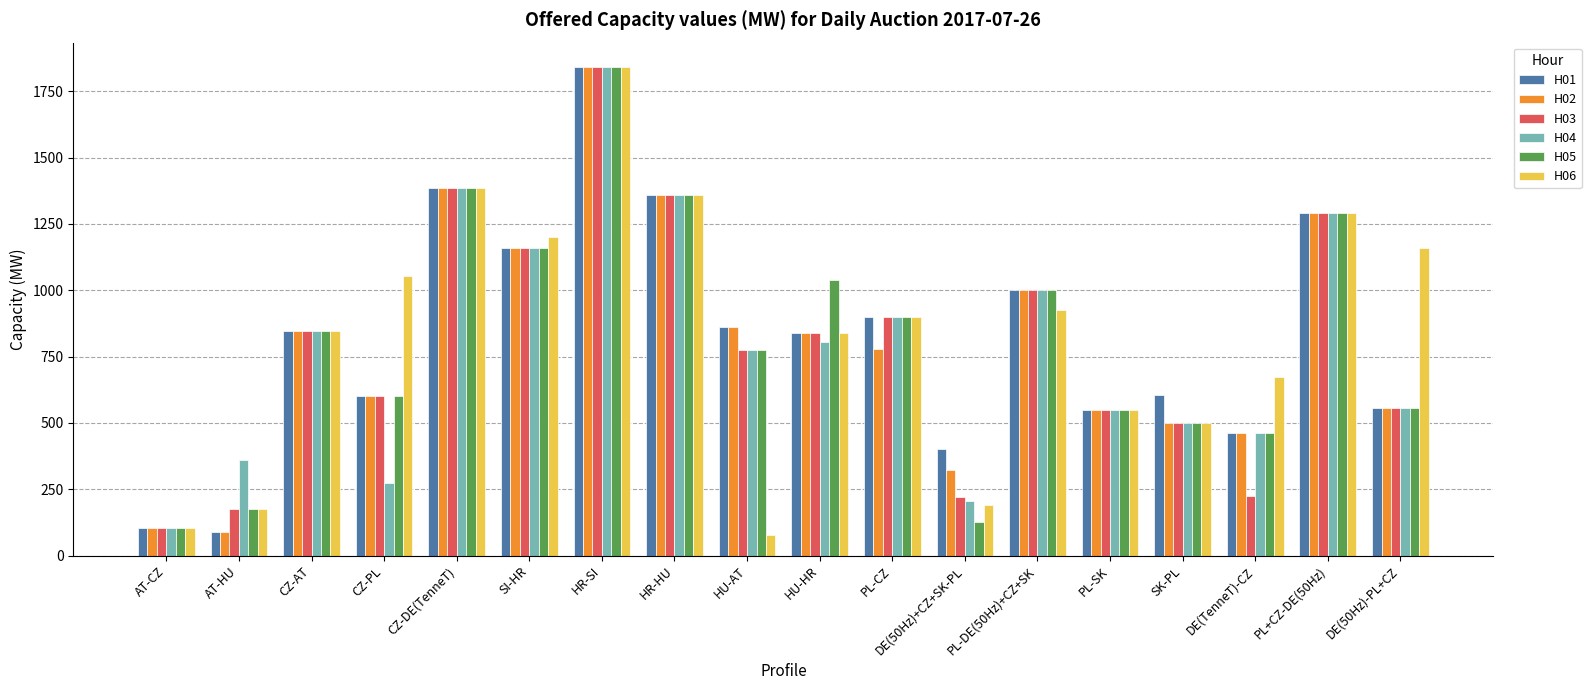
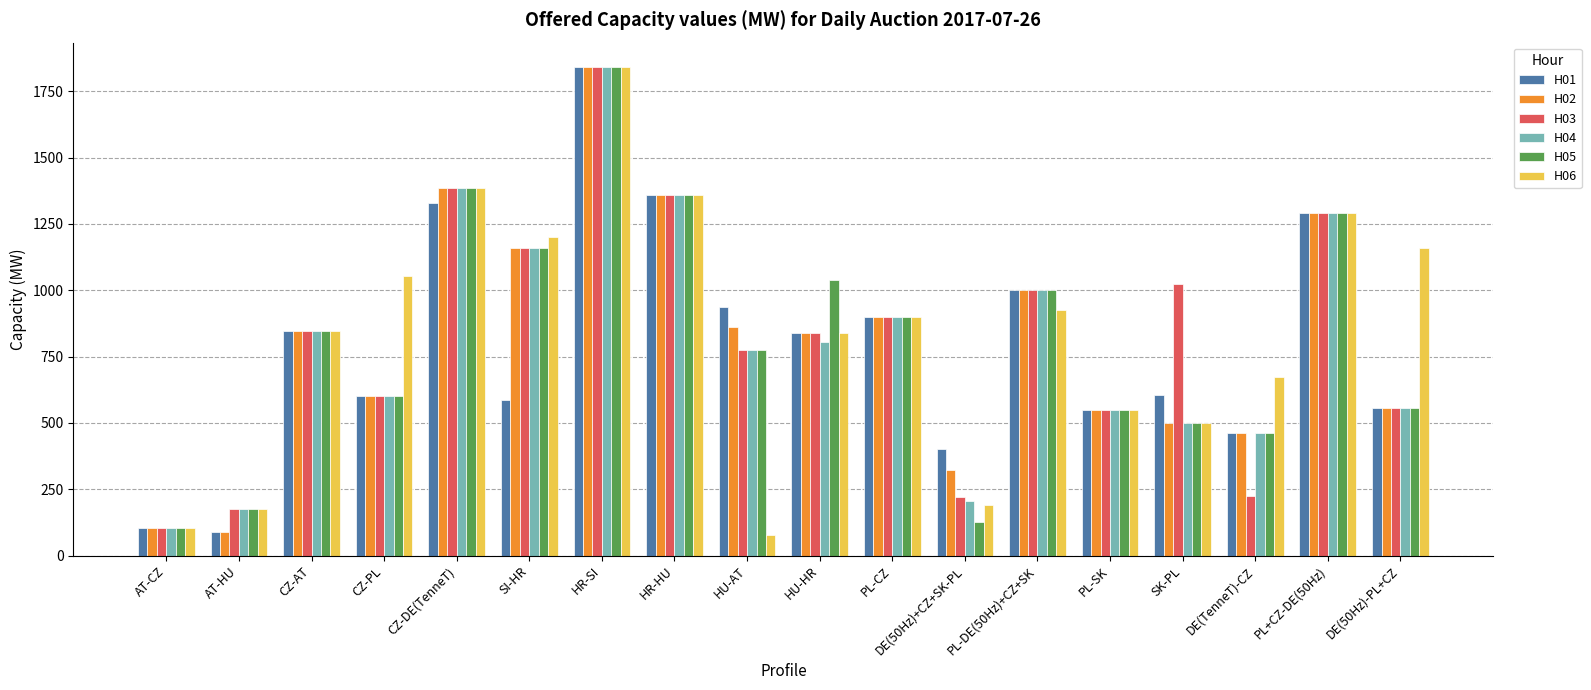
H04, AT-HU: 360 -> 180
H04, CZ-PL: 280 -> 600
H01, CZ-DE(TenneT): 1390 -> 1330
H01, SI-HR: 1160 -> 590
H01, HU-AT: 860 -> 940
H02, PL-CZ: 780 -> 900
H03, SK-PL: 500 -> 1020
